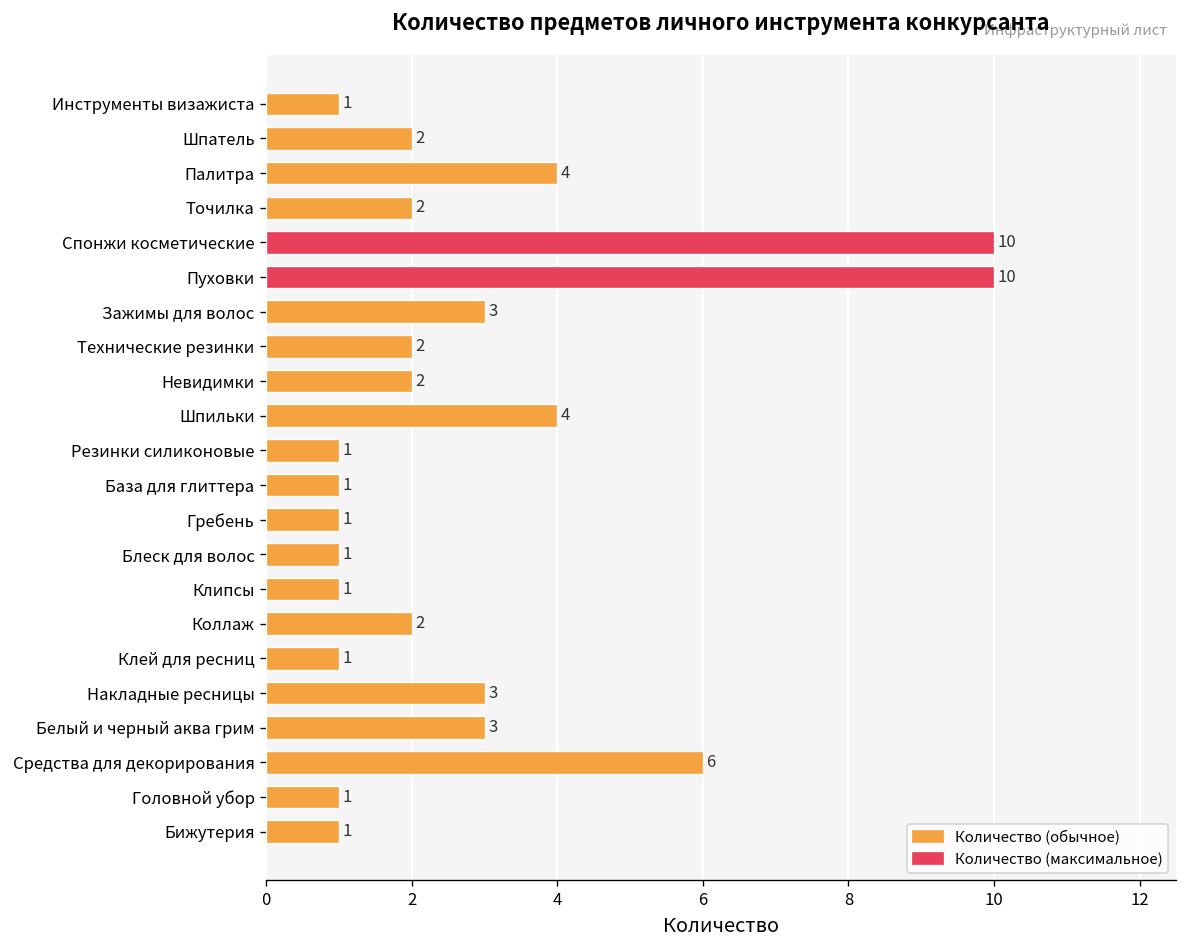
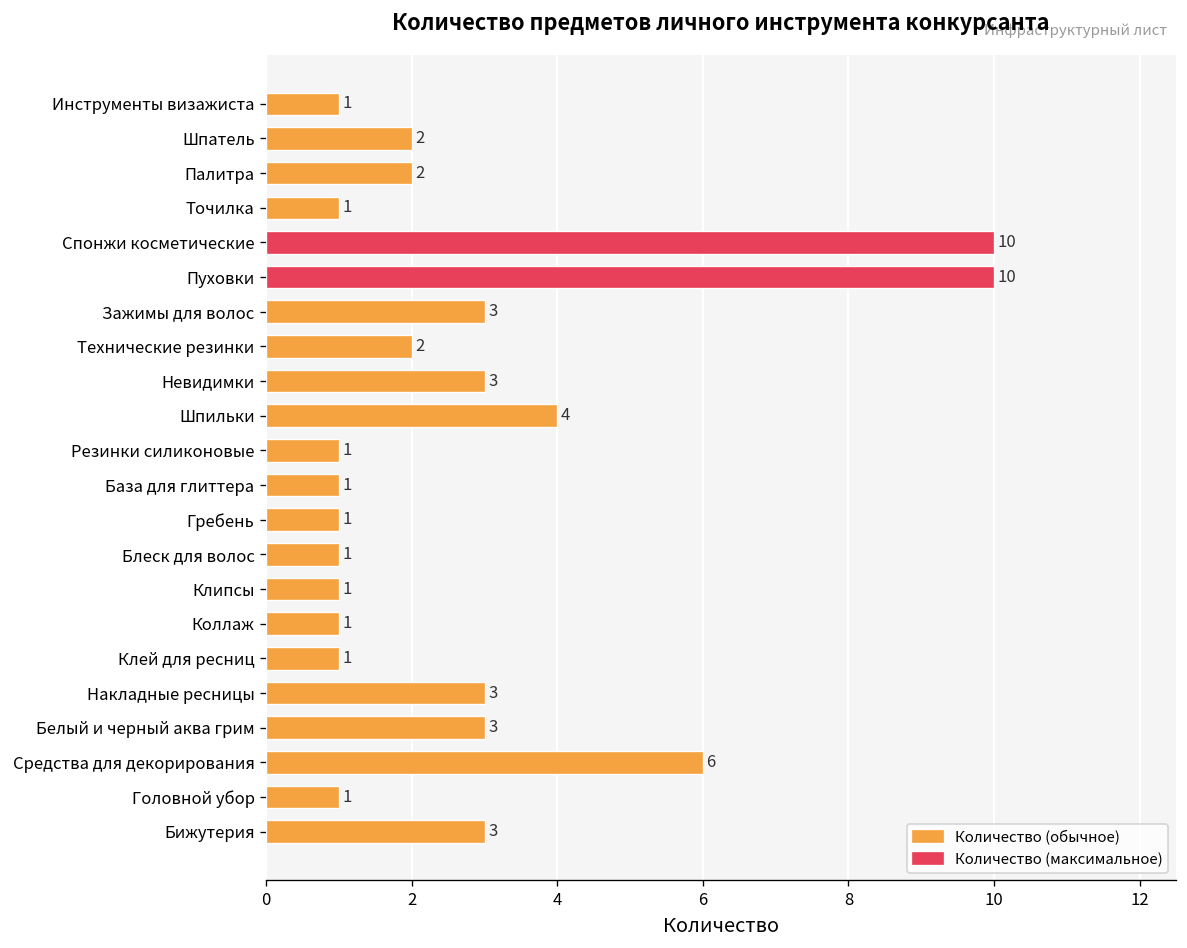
Палитра: 4 -> 2
Точилка: 2 -> 1
Невидимки: 2 -> 3
Коллаж: 2 -> 1
Бижутерия: 1 -> 3
